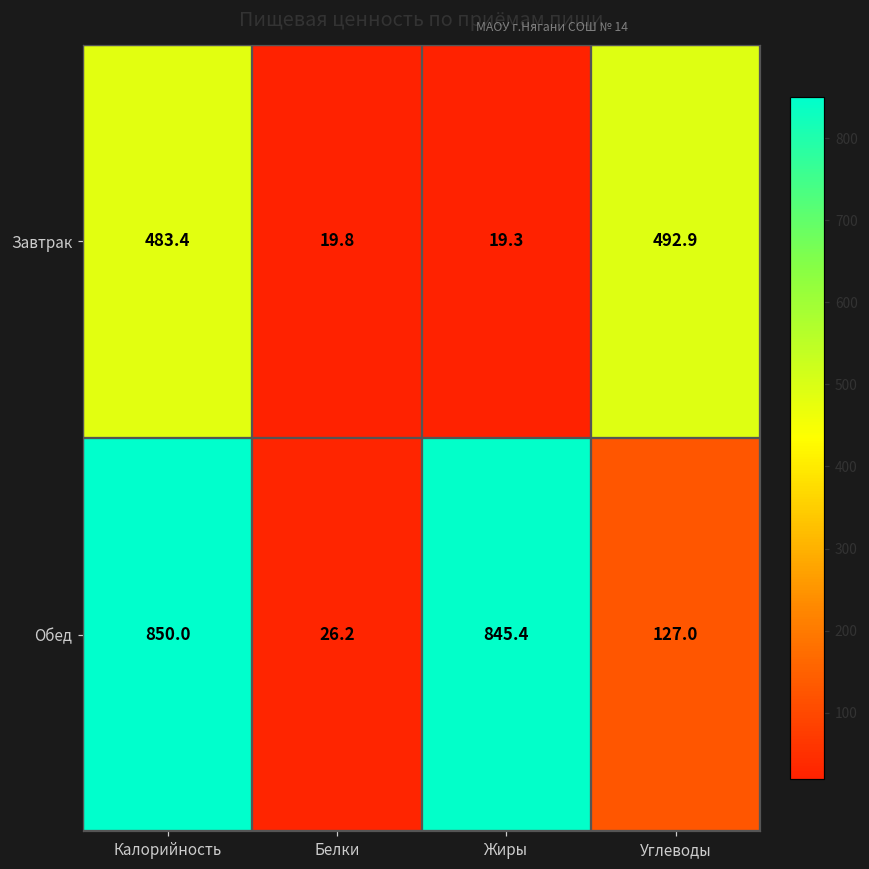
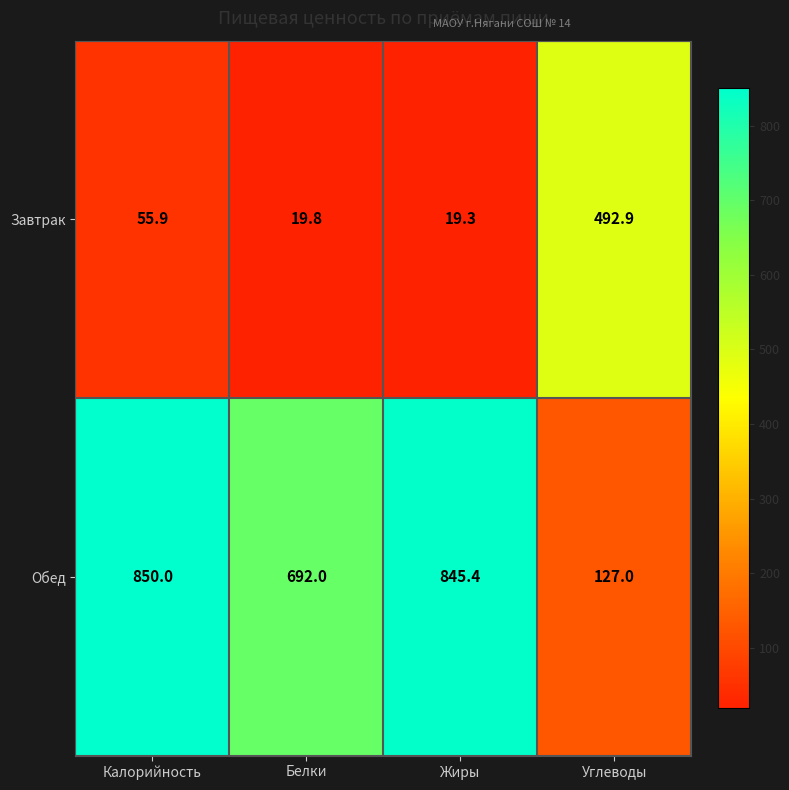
Завтрак, Калорийность: 483.4 -> 55.9
Обед, Белки: 26.2 -> 692.0
